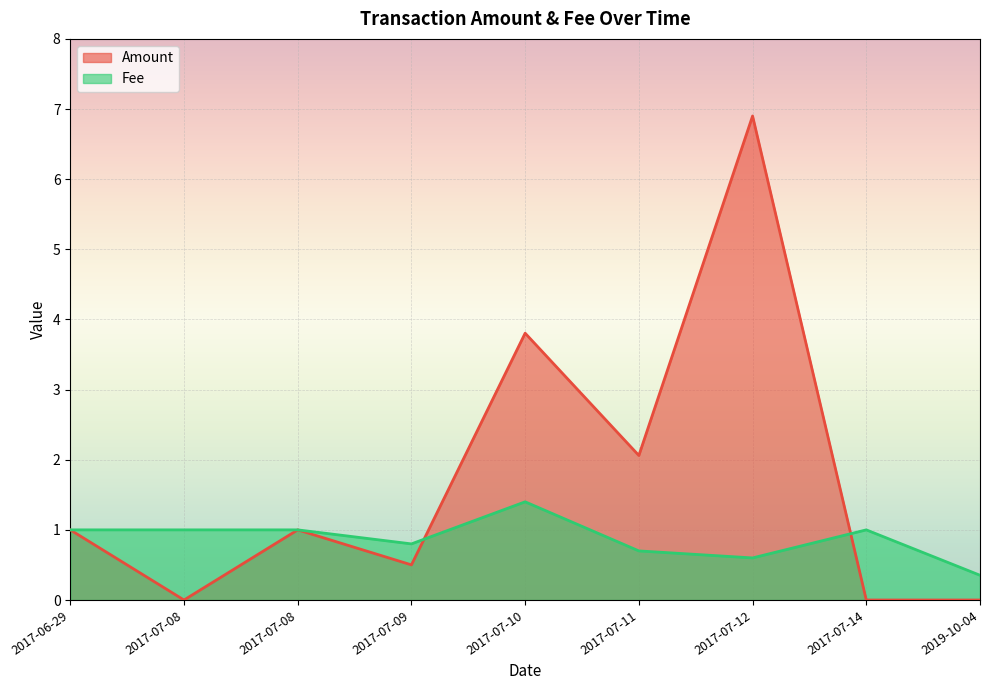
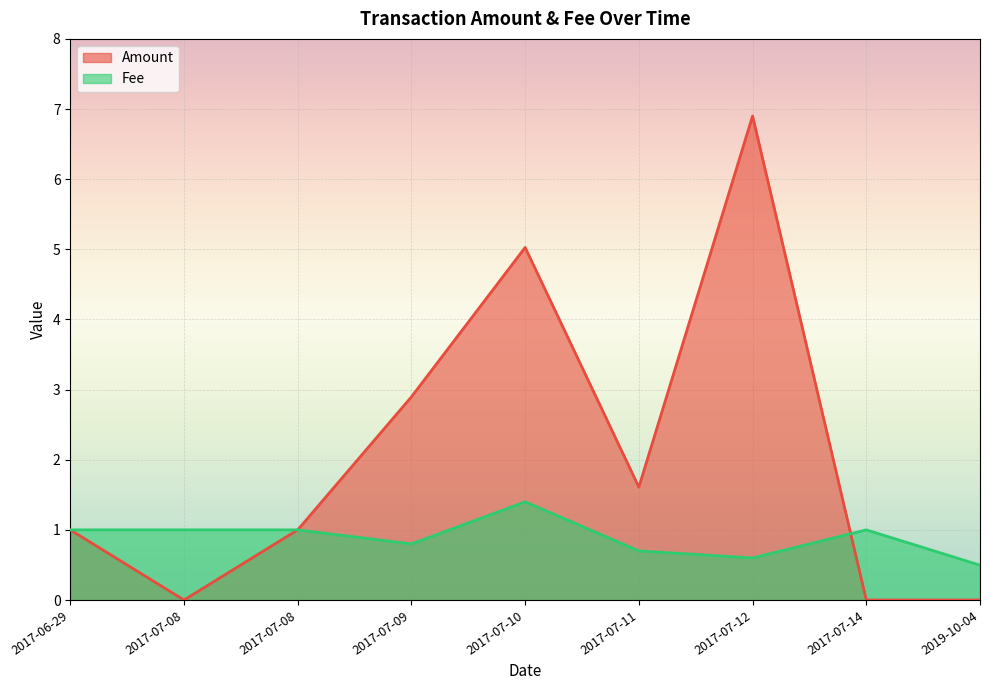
Amount, 2017-07-09: 0.5 -> 2.9
Amount, 2017-07-10: 3.8 -> 5.0
Amount, 2017-07-11: 2.1 -> 1.6
Fee, 2019-10-04: 0.4 -> 0.5
